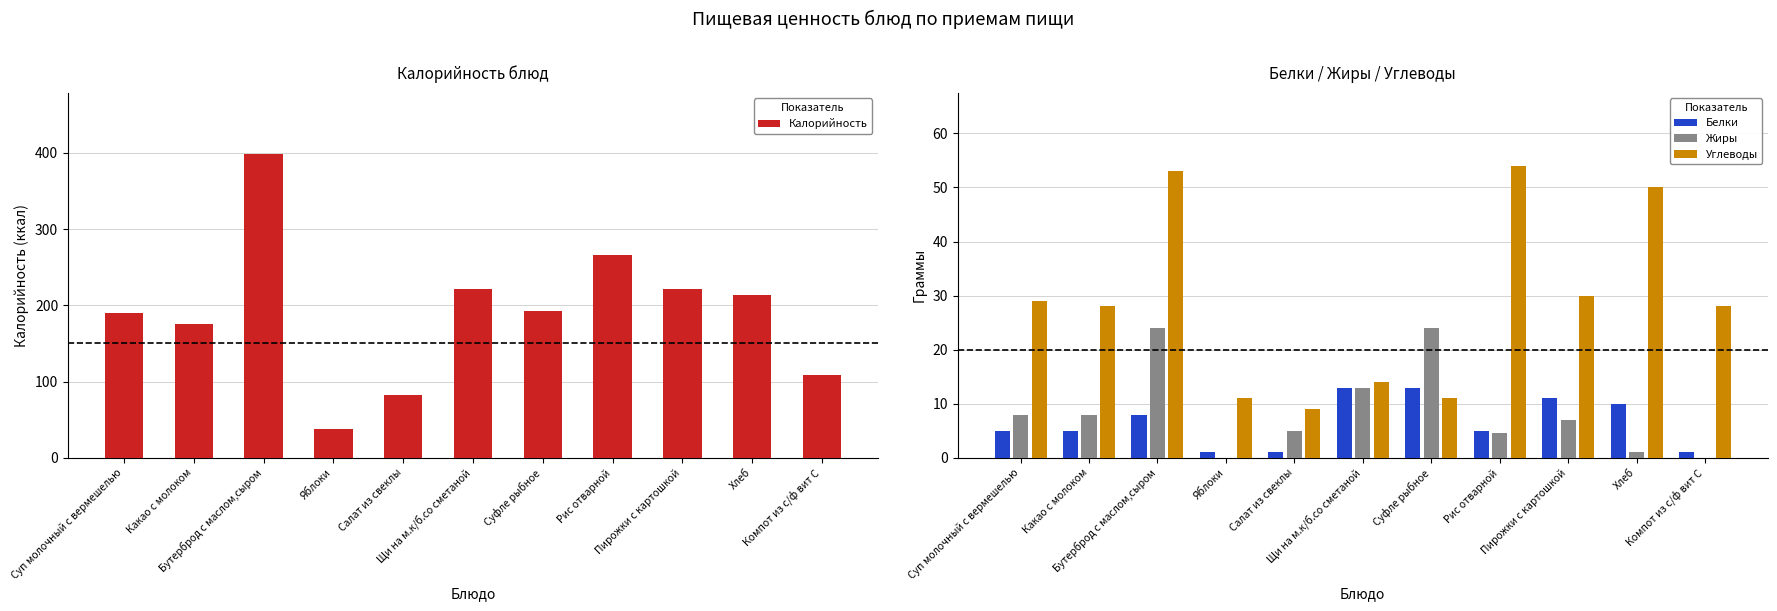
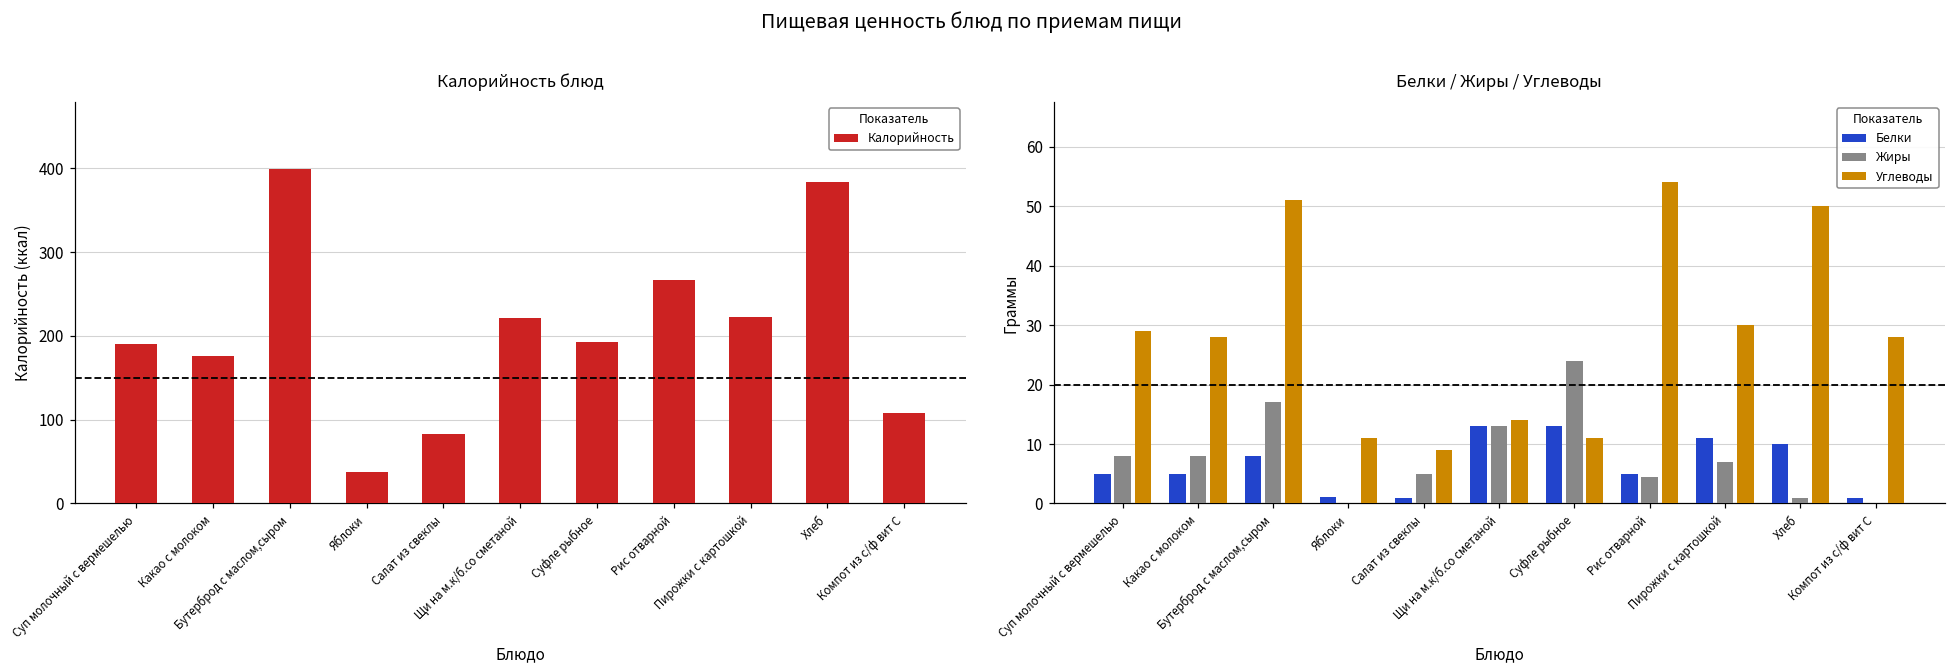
Калорийность блюд, Хлеб: 210 -> 380
Белки / Жиры / Углеводы, Жиры, Бутерброд с маслом,сыром: 24 -> 17
Белки / Жиры / Углеводы, Углеводы, Бутерброд с маслом,сыром: 53 -> 51
